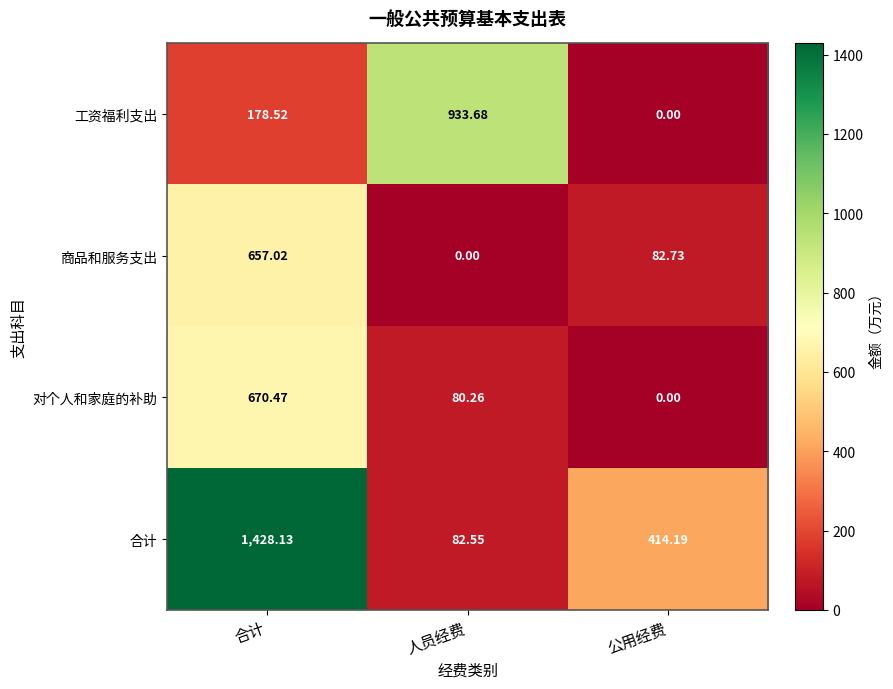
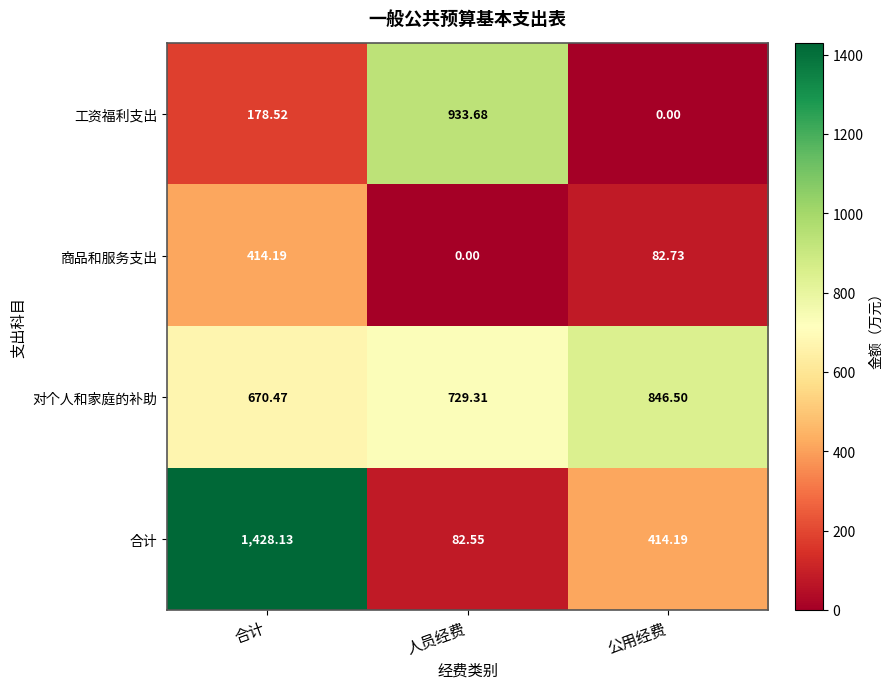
商品和服务支出, 合计: 657.02 -> 414.19
对个人和家庭的补助, 人员经费: 80.26 -> 729.31
对个人和家庭的补助, 公用经费: 0.00 -> 846.50
